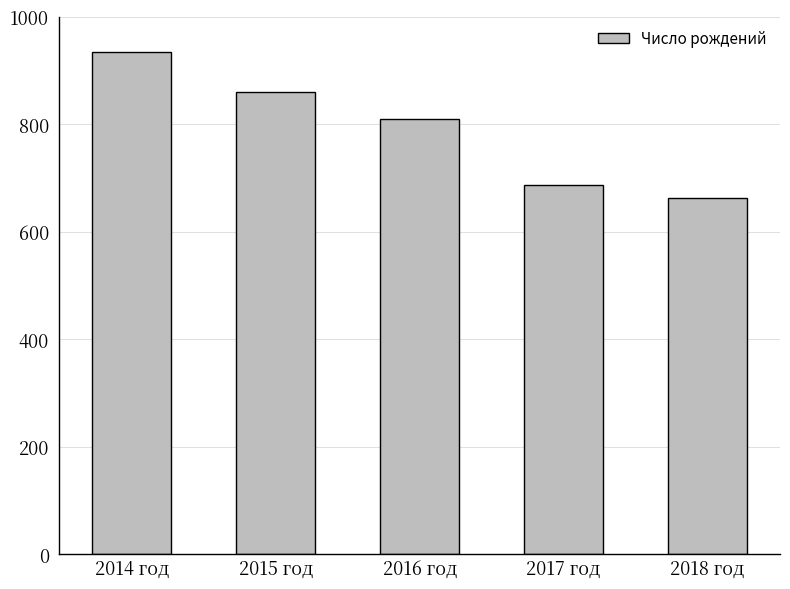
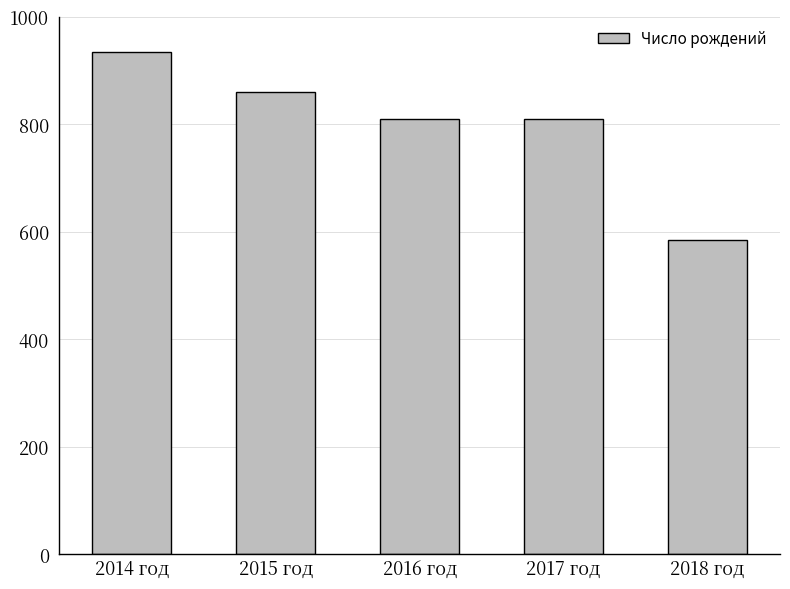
2017 год: 690 -> 810
2018 год: 660 -> 590
